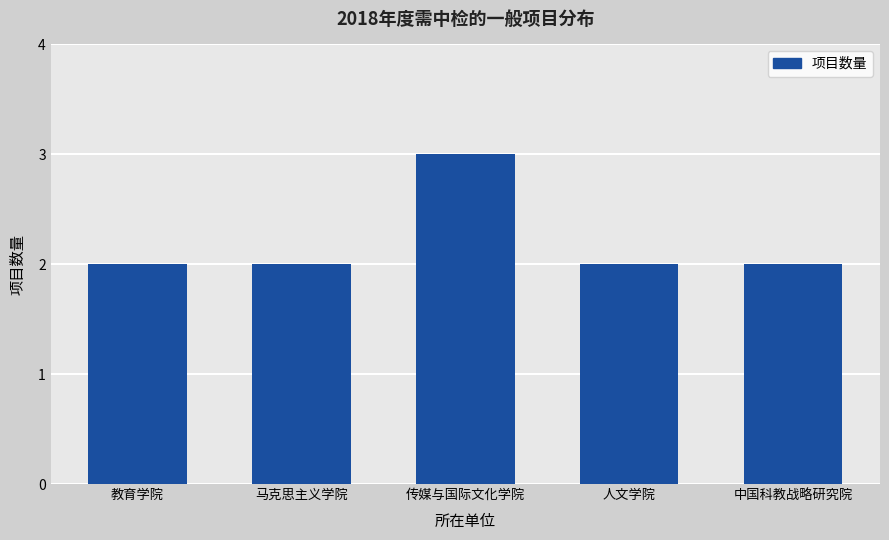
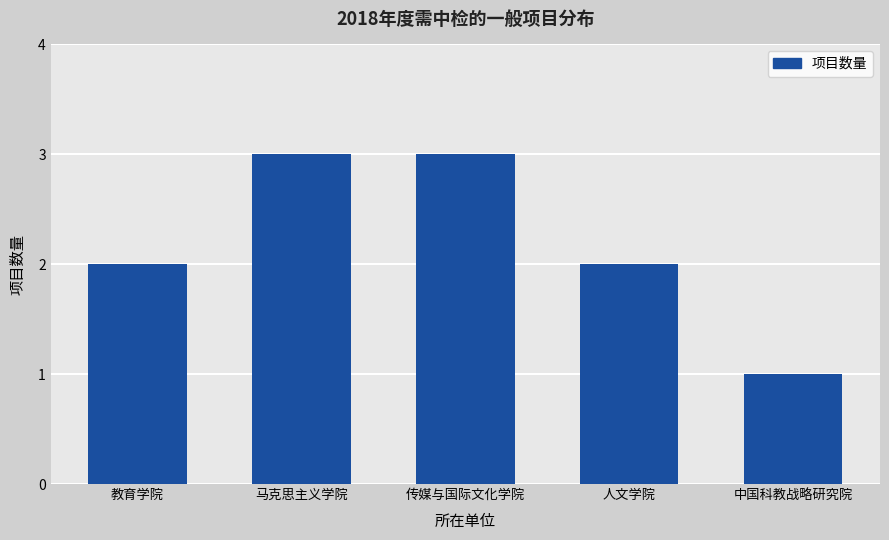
马克思主义学院: 2 -> 3
中国科教战略研究院: 2 -> 1
